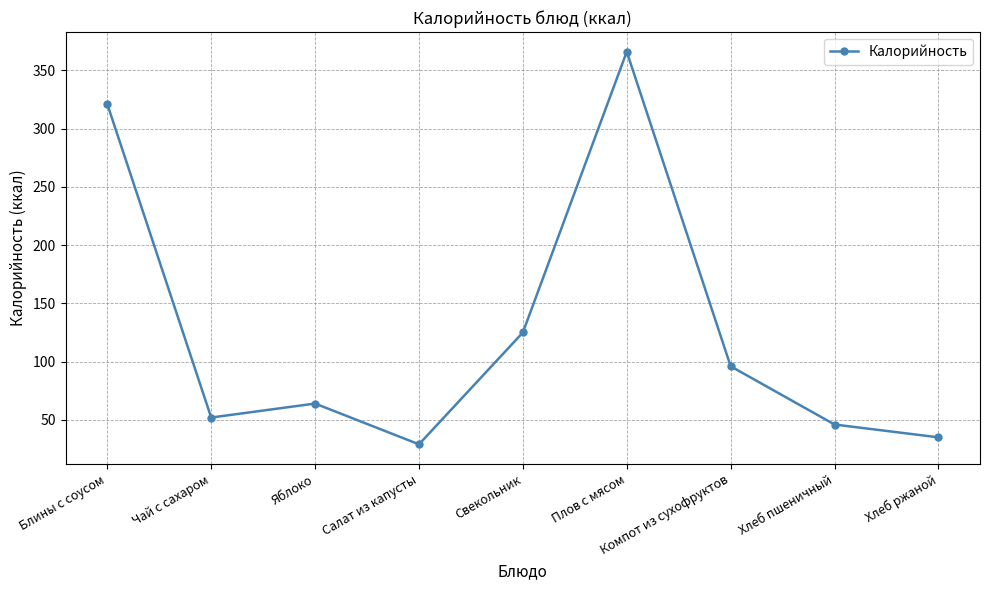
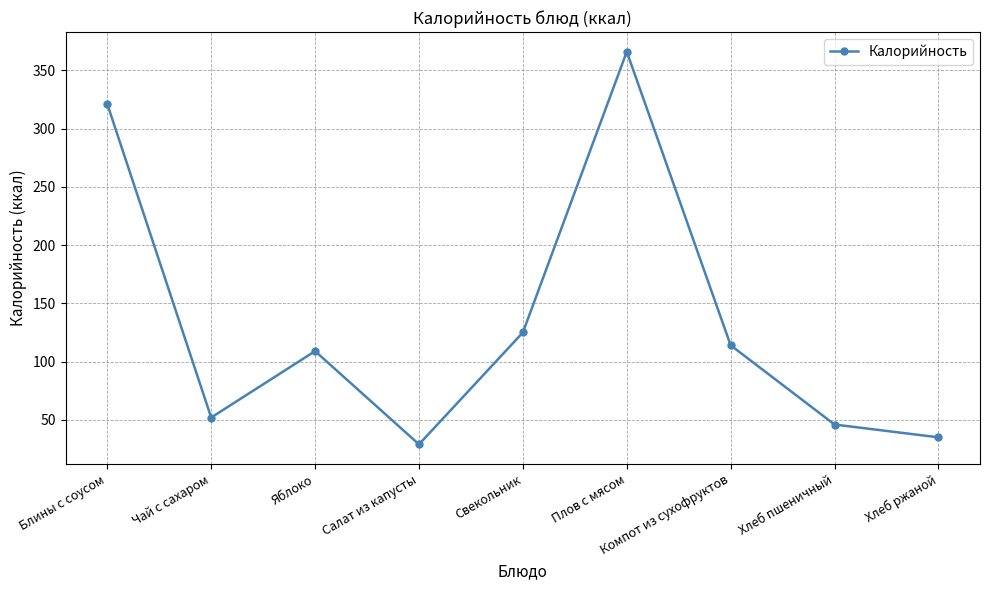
Яблоко: 64 -> 109
Компот из сухофруктов: 96 -> 114
